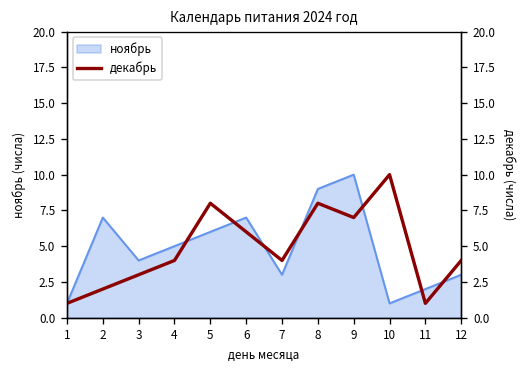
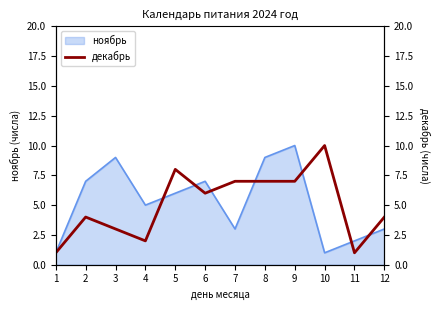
ноябрь, 3: 4 -> 9
декабрь, 2: 2 -> 4
декабрь, 4: 4 -> 2
декабрь, 7: 4 -> 7
декабрь, 8: 8 -> 7
